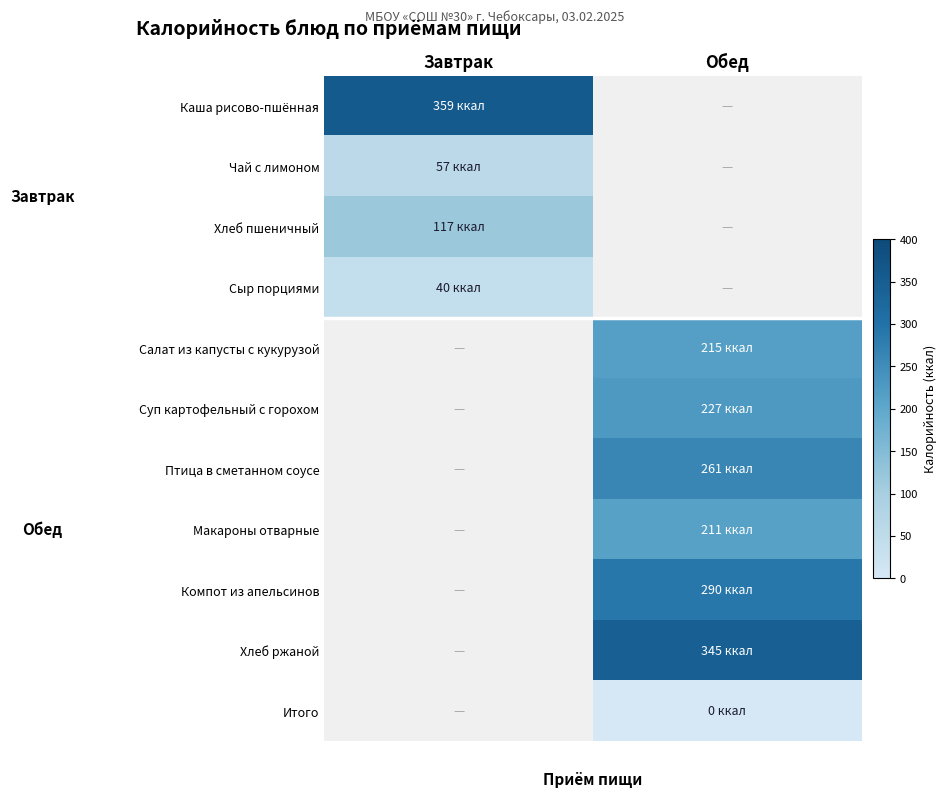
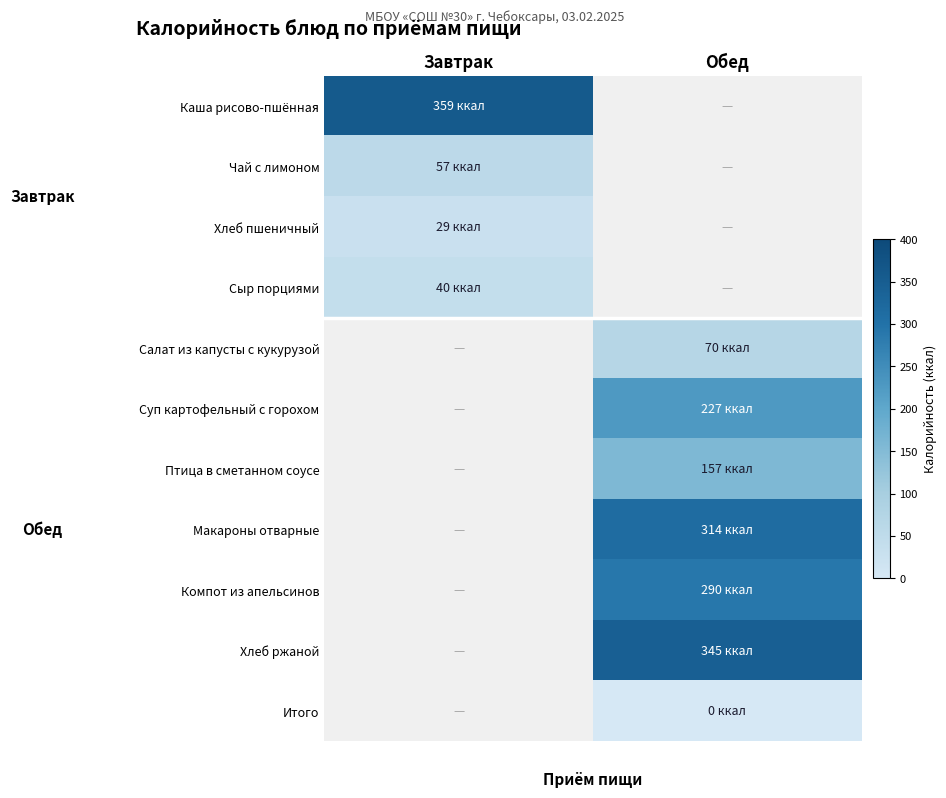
Хлеб пшеничный, Завтрак: 117 -> 29
Салат из капусты с кукурузой, Обед: 215 -> 70
Птица в сметанном соусе, Обед: 261 -> 157
Макароны отварные, Обед: 211 -> 314
